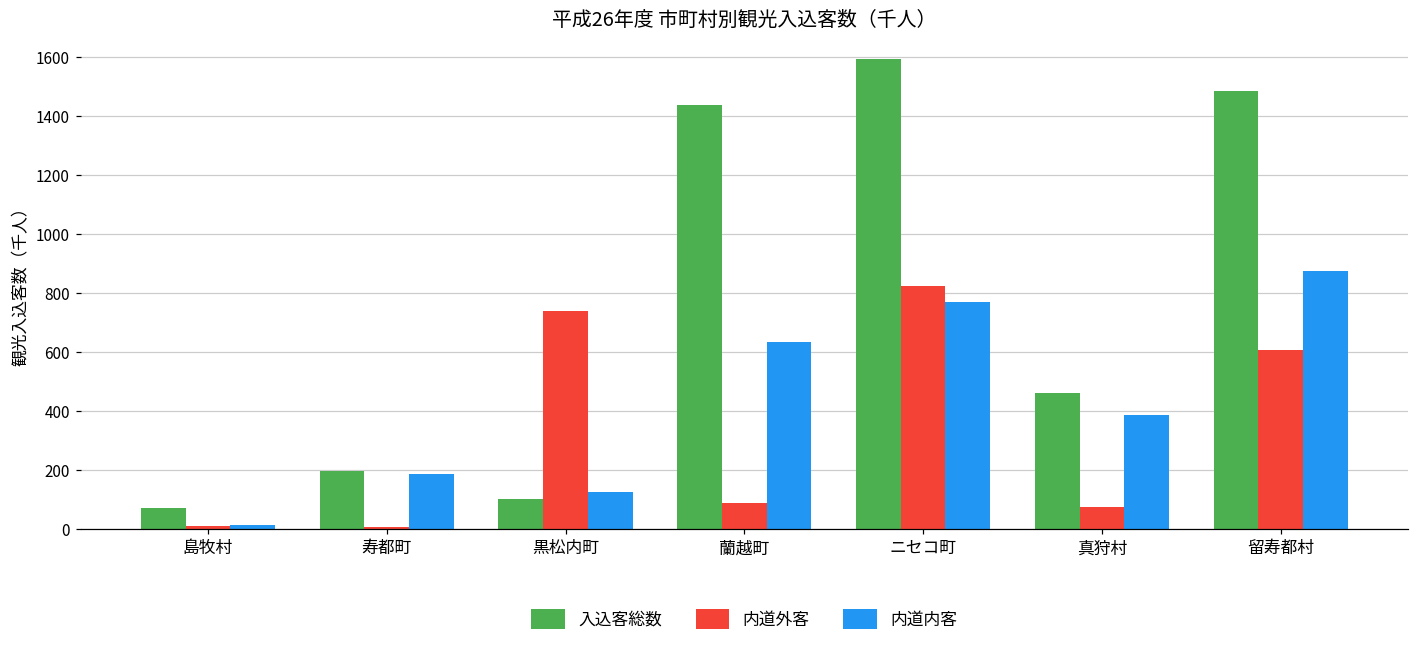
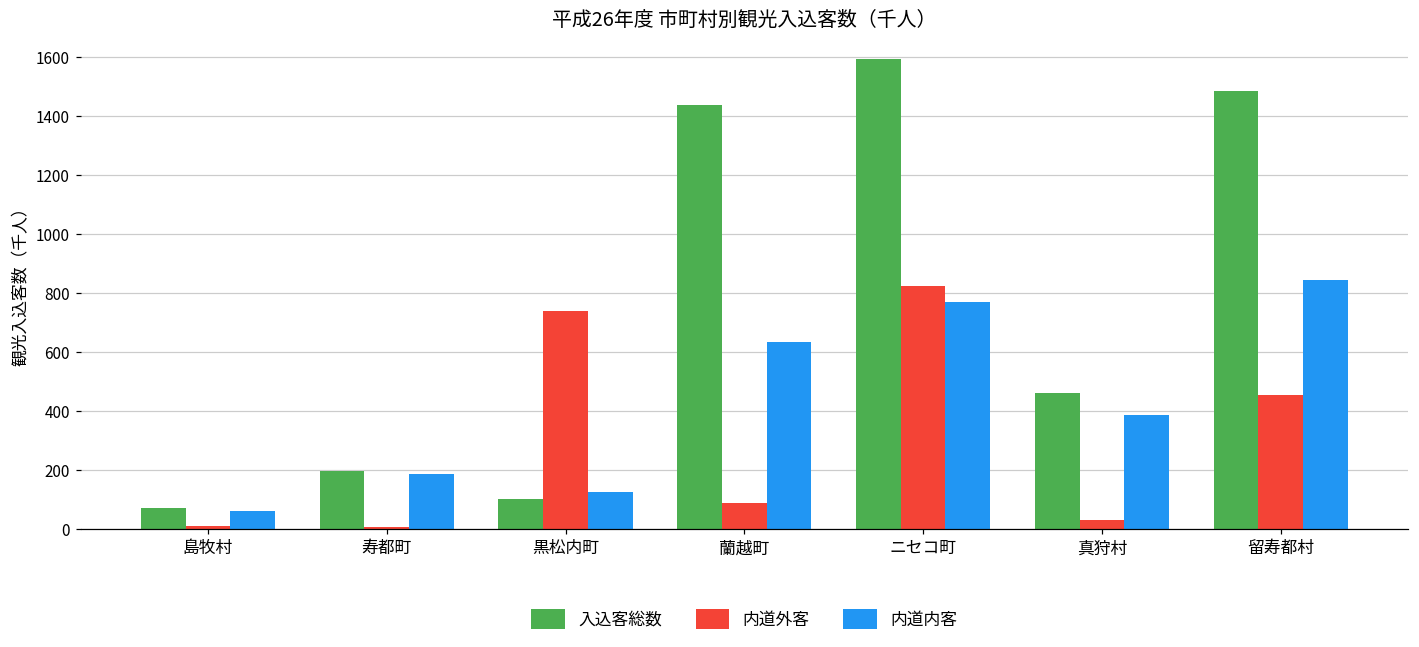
内道内客, 島牧村: 20 -> 60
内道外客, 真狩村: 80 -> 30
内道外客, 留寿都村: 610 -> 460
内道内客, 留寿都村: 870 -> 840
